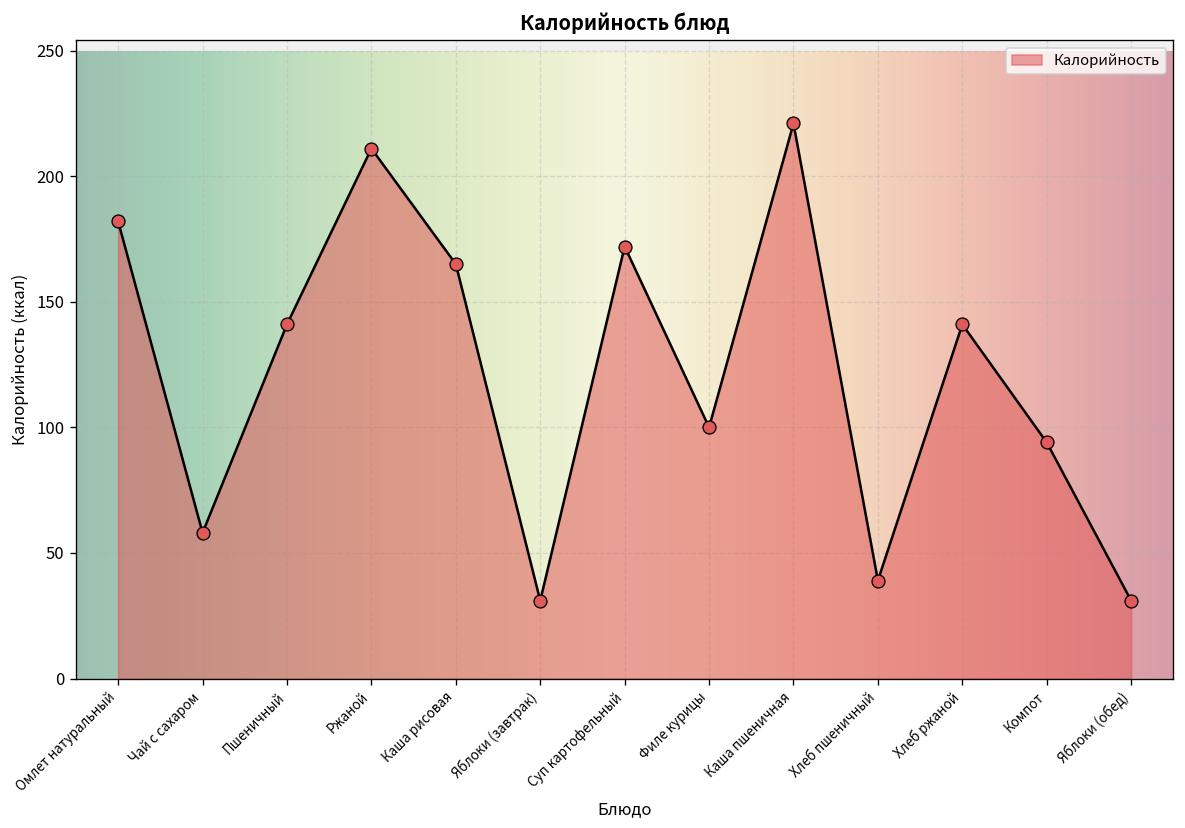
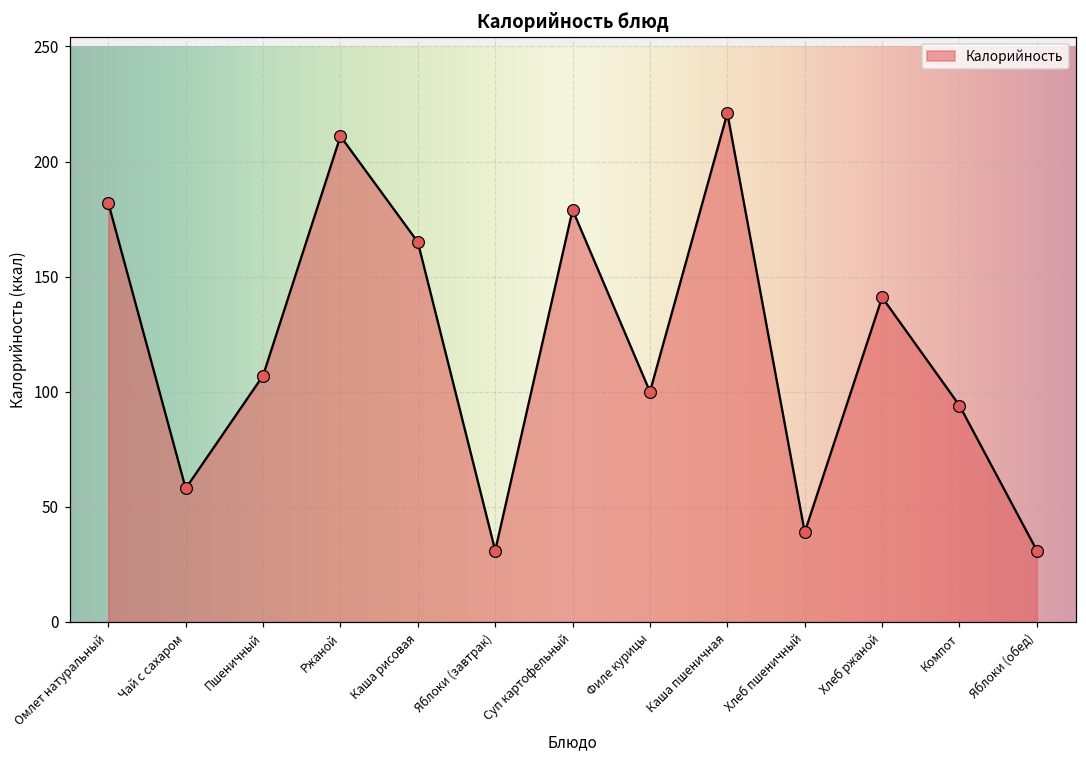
Пшеничный: 141 -> 107
Суп картофельный: 172 -> 179
